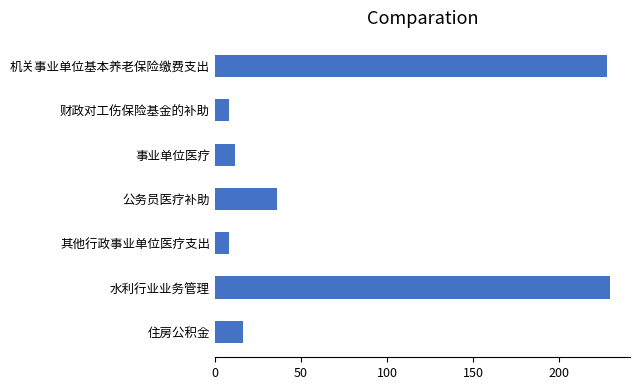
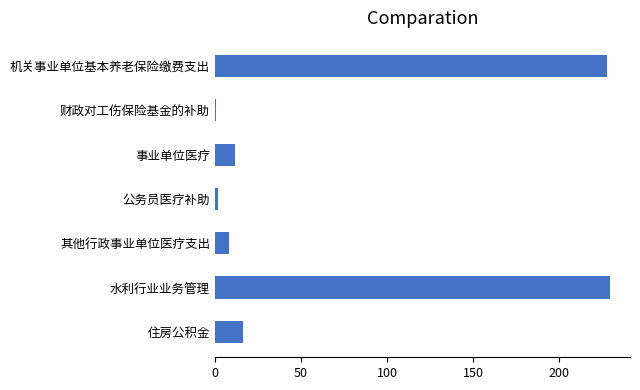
财政对工伤保险基金的补助: 8 -> 1
公务员医疗补助: 36 -> 2
